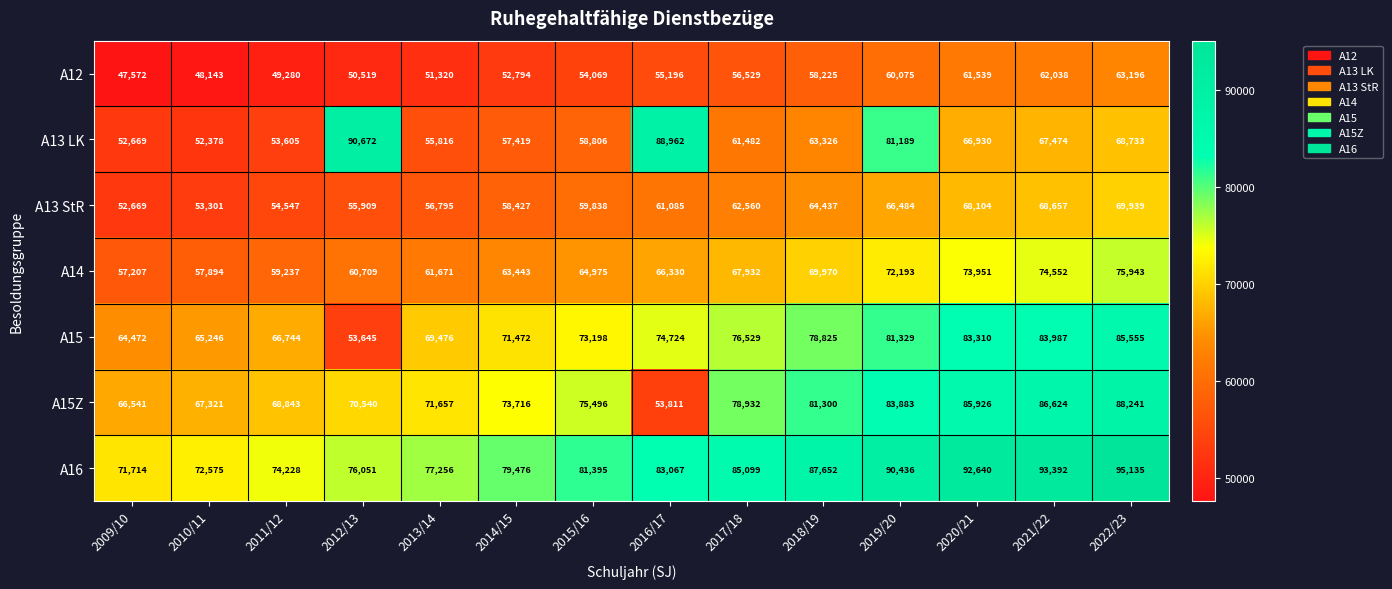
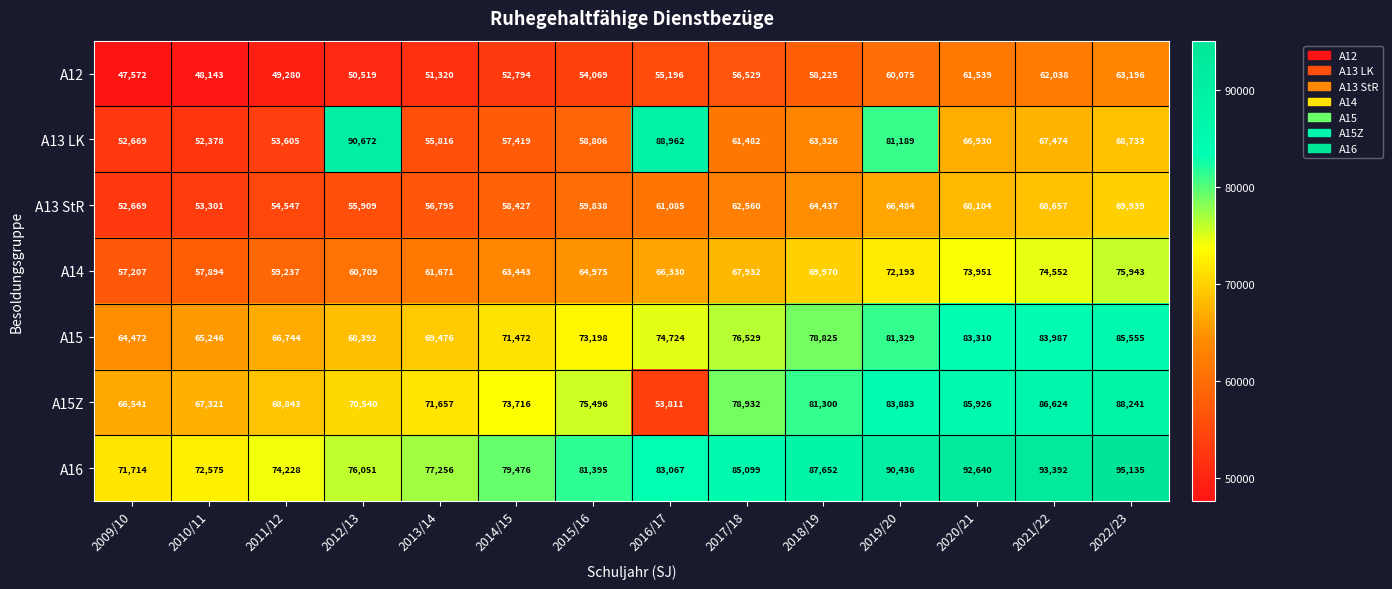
A15, 2012/13: 53,645 -> 68,392
